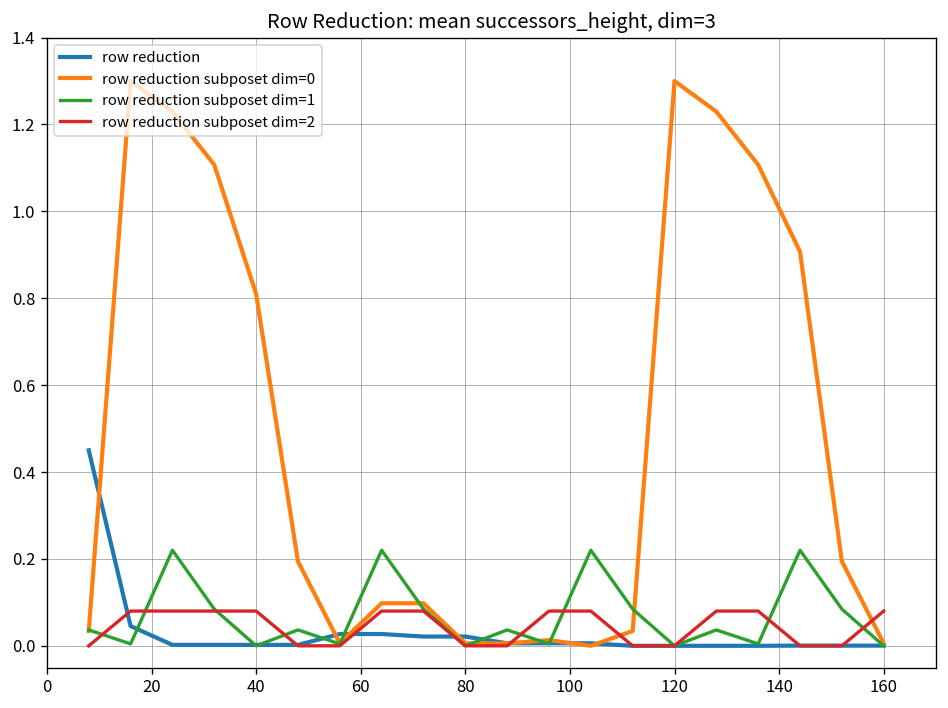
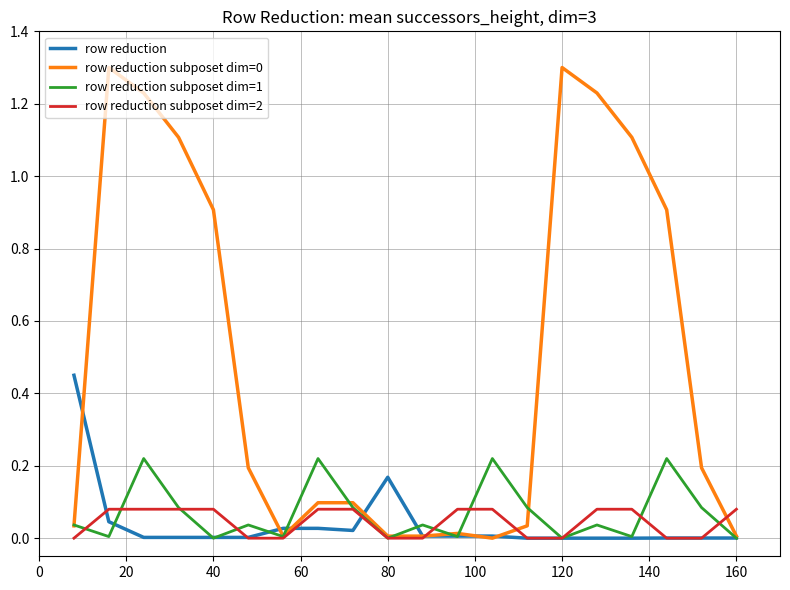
row reduction subposet dim=0, 40: 0.81 -> 0.91
row reduction, 80: 0.02 -> 0.17
